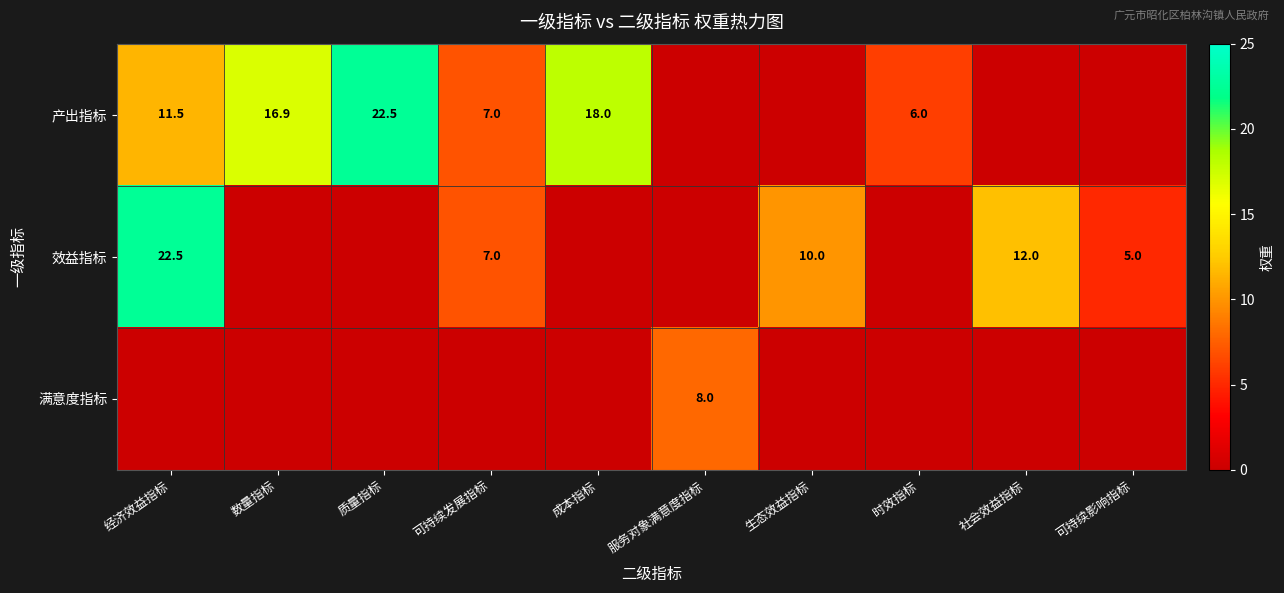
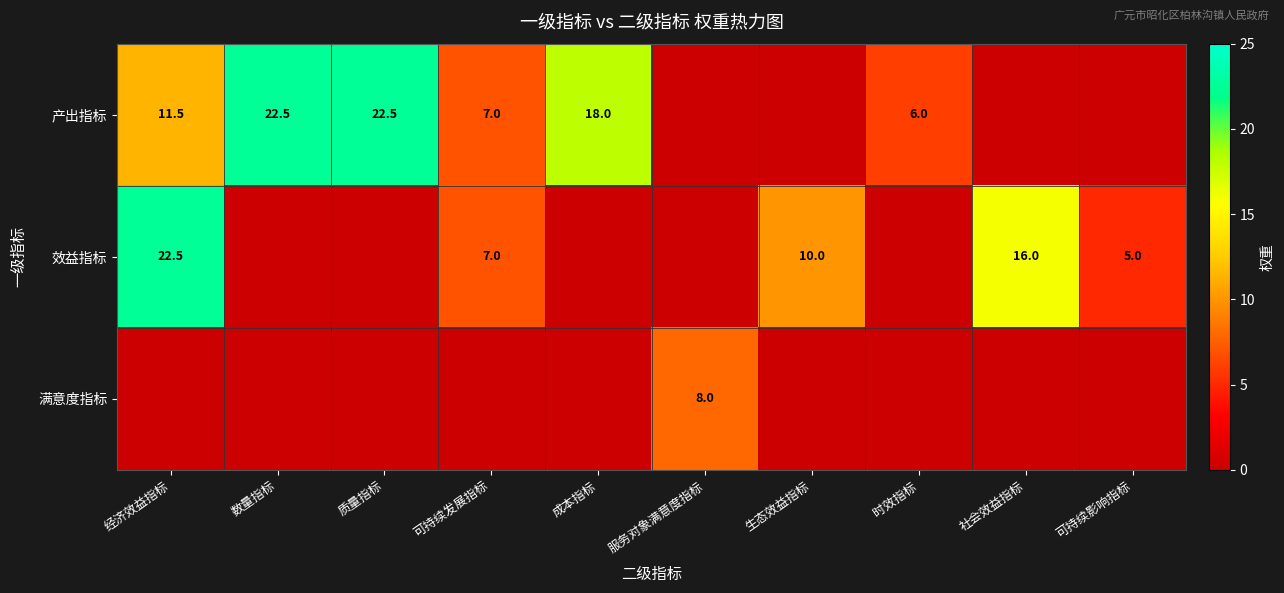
产出指标, 数量指标: 16.9 -> 22.5
效益指标, 社会效益指标: 12.0 -> 16.0
